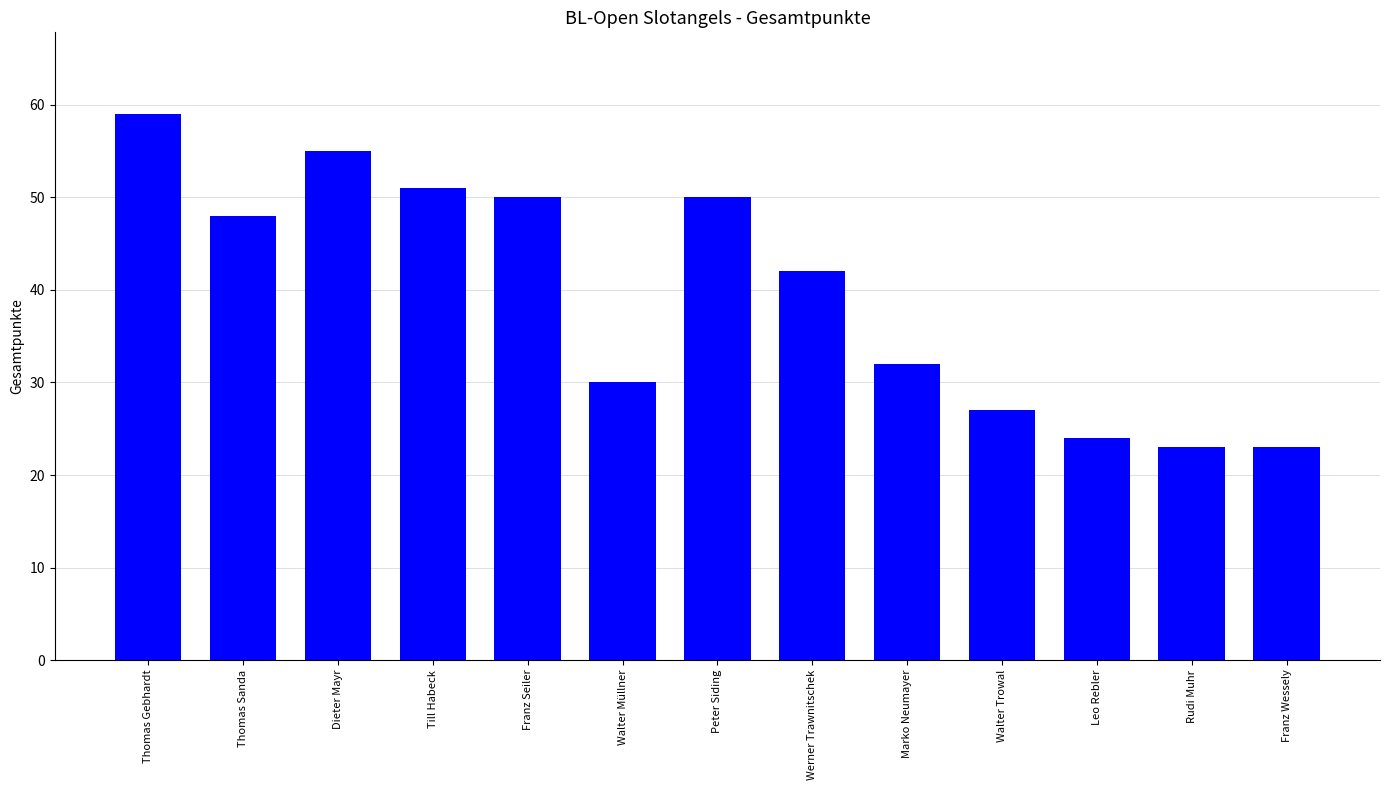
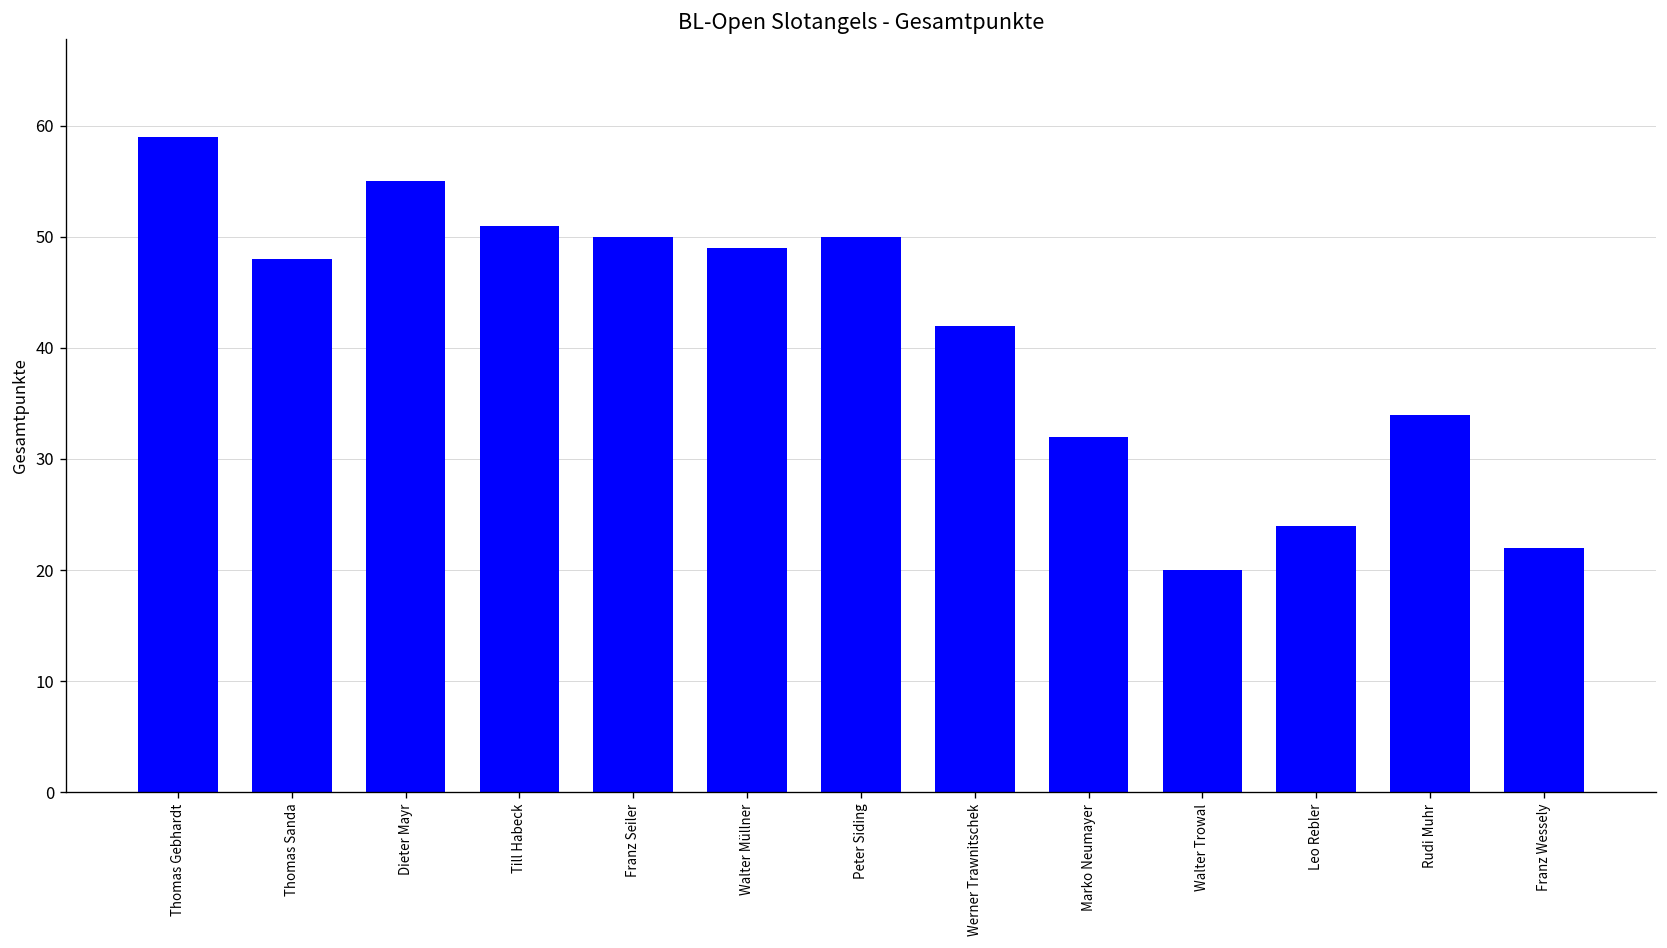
Walter Müllner: 30 -> 49
Walter Trowal: 27 -> 20
Rudi Muhr: 23 -> 34
Franz Wessely: 23 -> 22
